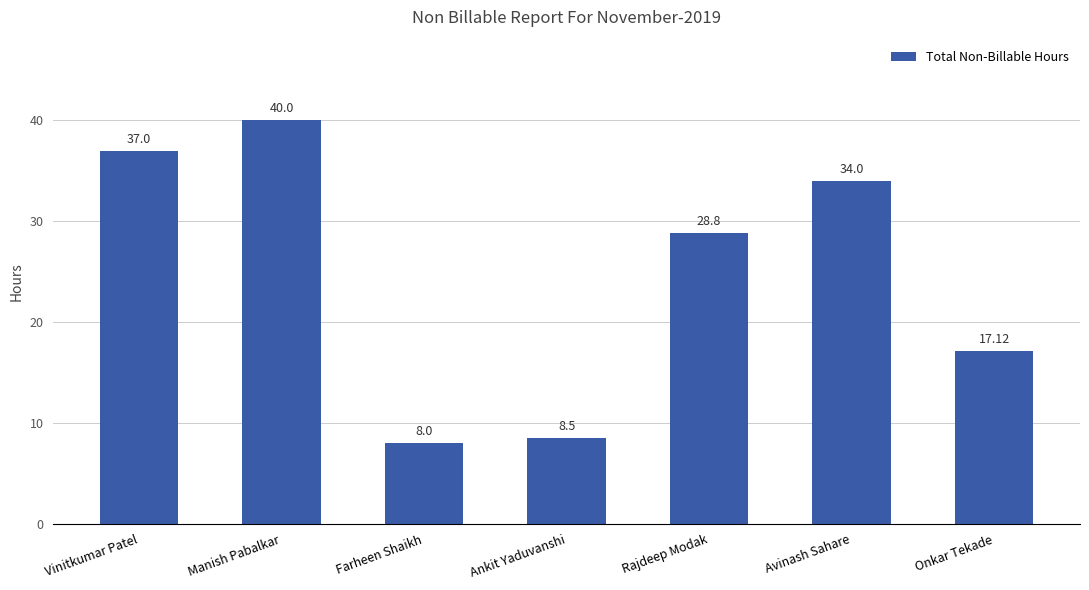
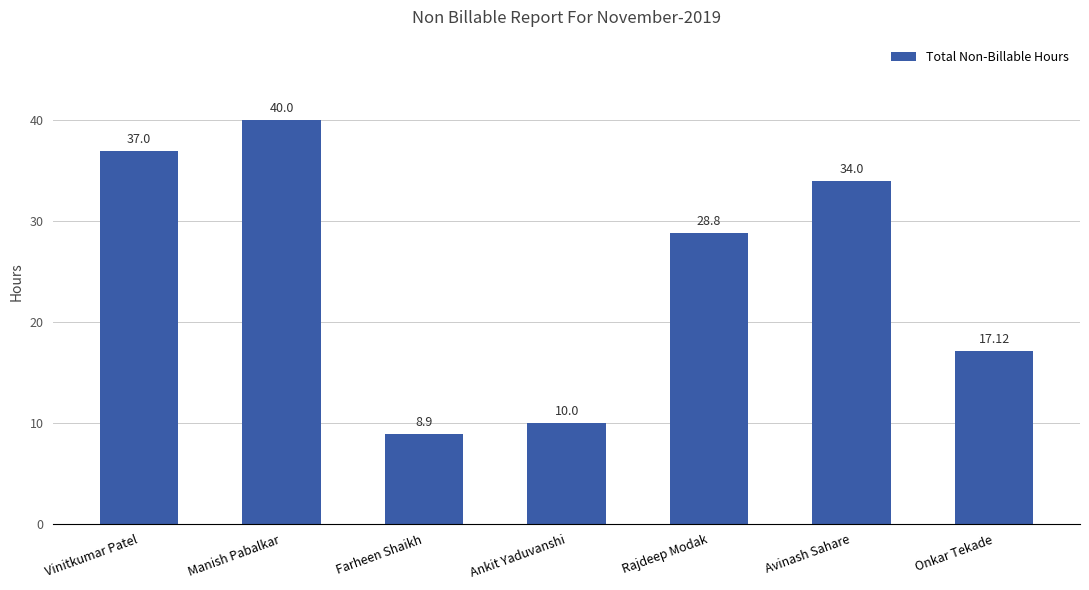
Farheen Shaikh: 8.0 -> 8.9
Ankit Yaduvanshi: 8.5 -> 10.0
